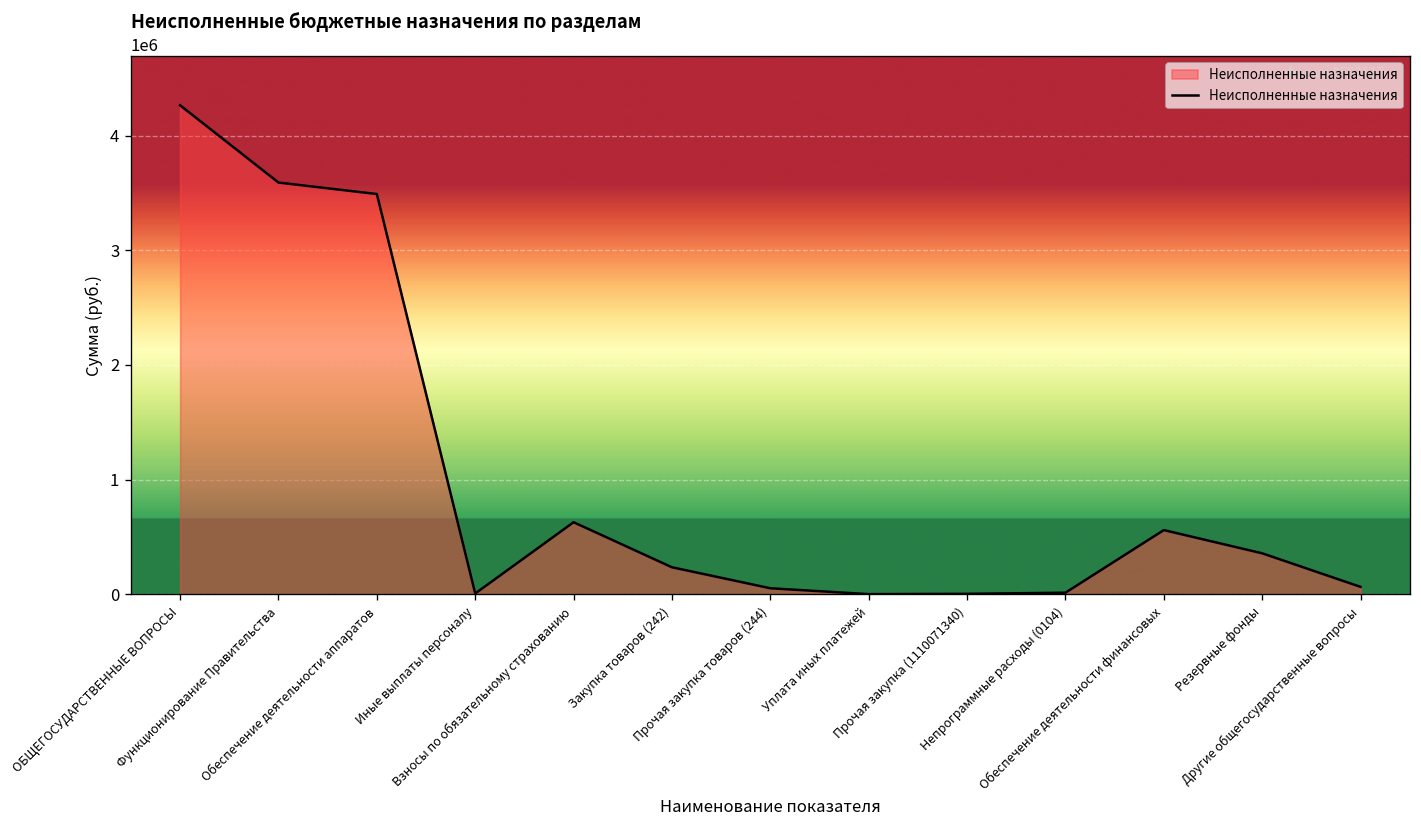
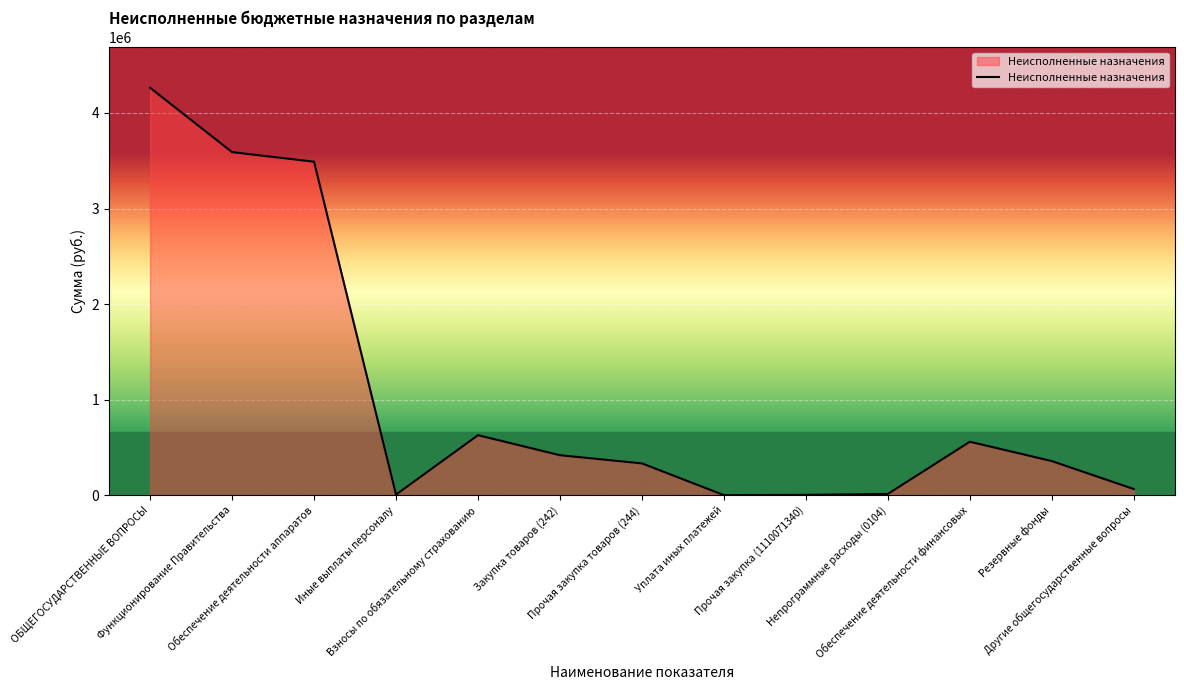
Закупка товаров (242): 200000 -> 400000
Прочая закупка товаров (244): 100000 -> 300000
